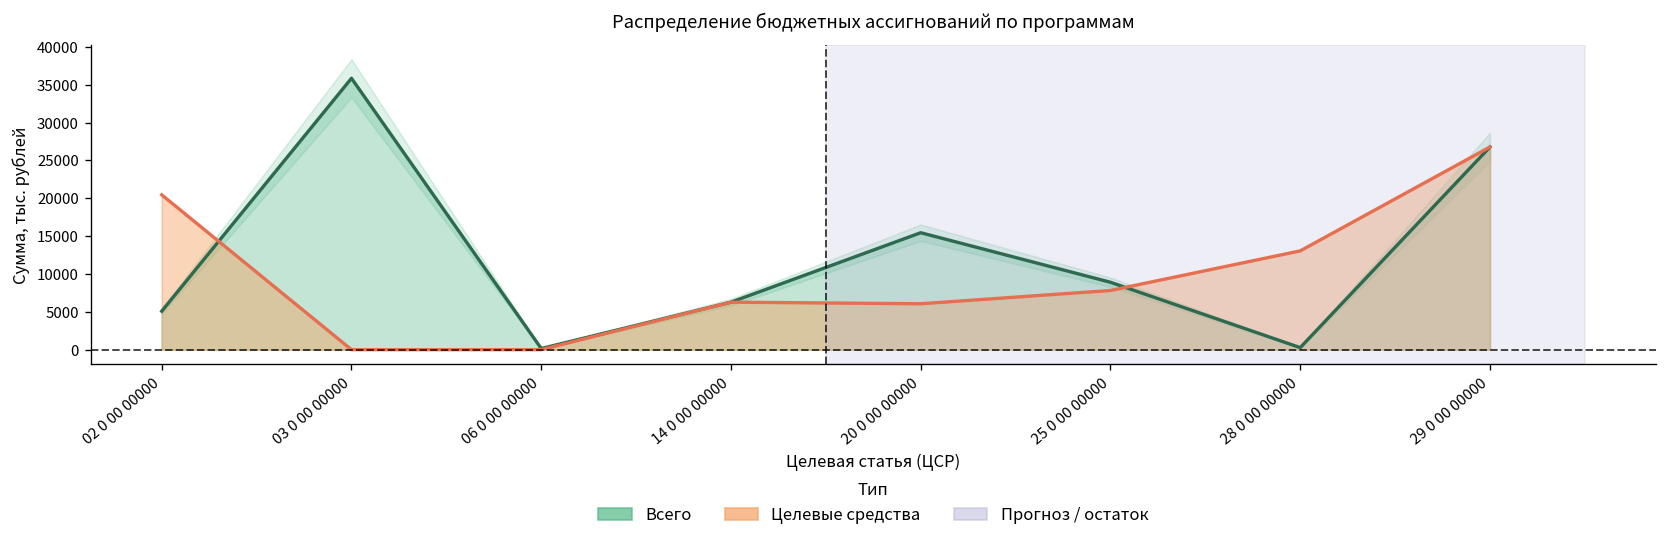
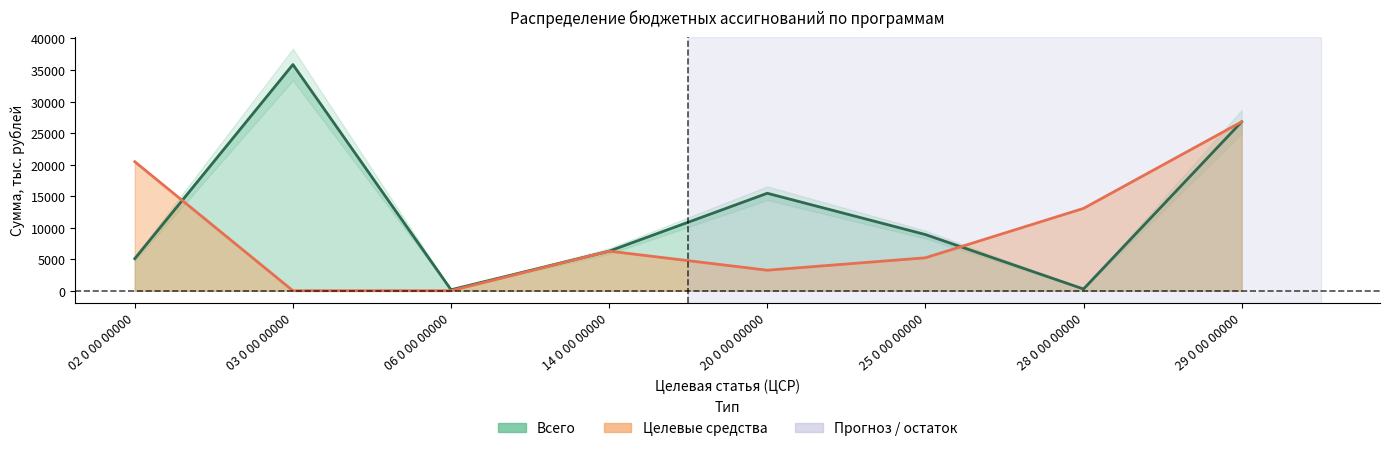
Целевые средства, 20 0 00 00000: 6000 -> 3000
Целевые средства, 25 0 00 00000: 8000 -> 5000
